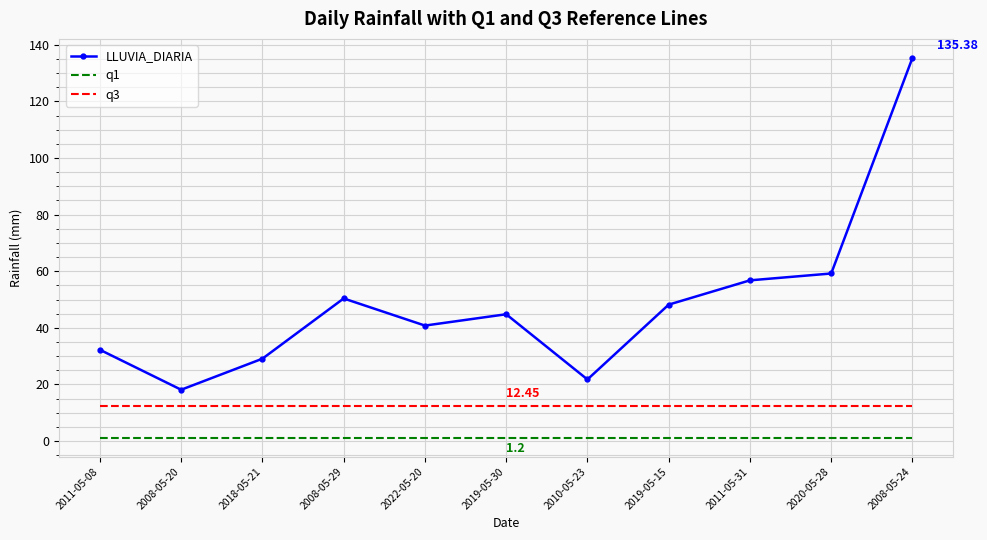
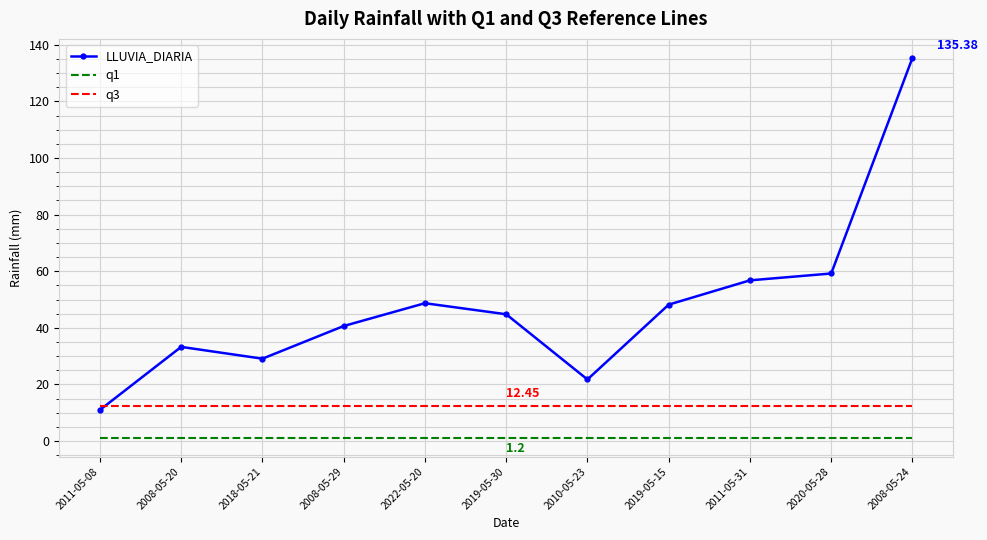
LLUVIA_DIARIA, 2011-05-08: 32 -> 11
LLUVIA_DIARIA, 2008-05-20: 18 -> 33
LLUVIA_DIARIA, 2008-05-29: 50 -> 41
LLUVIA_DIARIA, 2022-05-20: 41 -> 49
